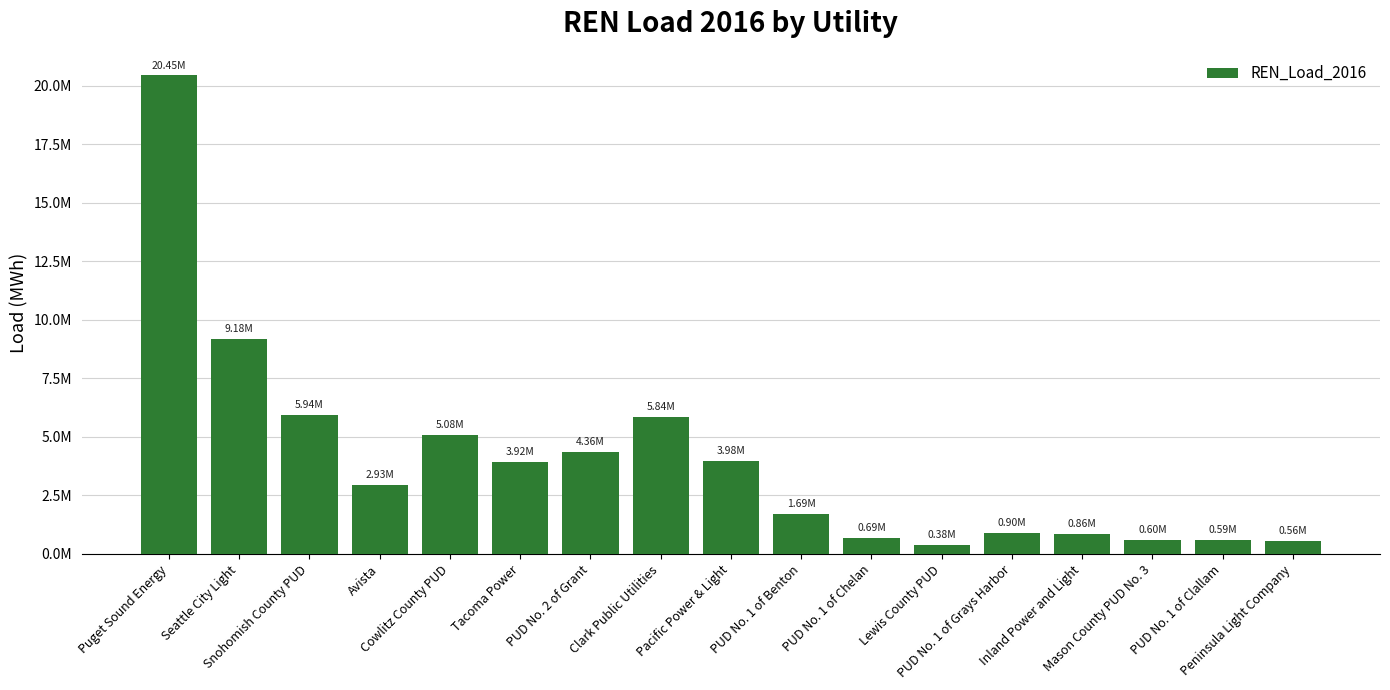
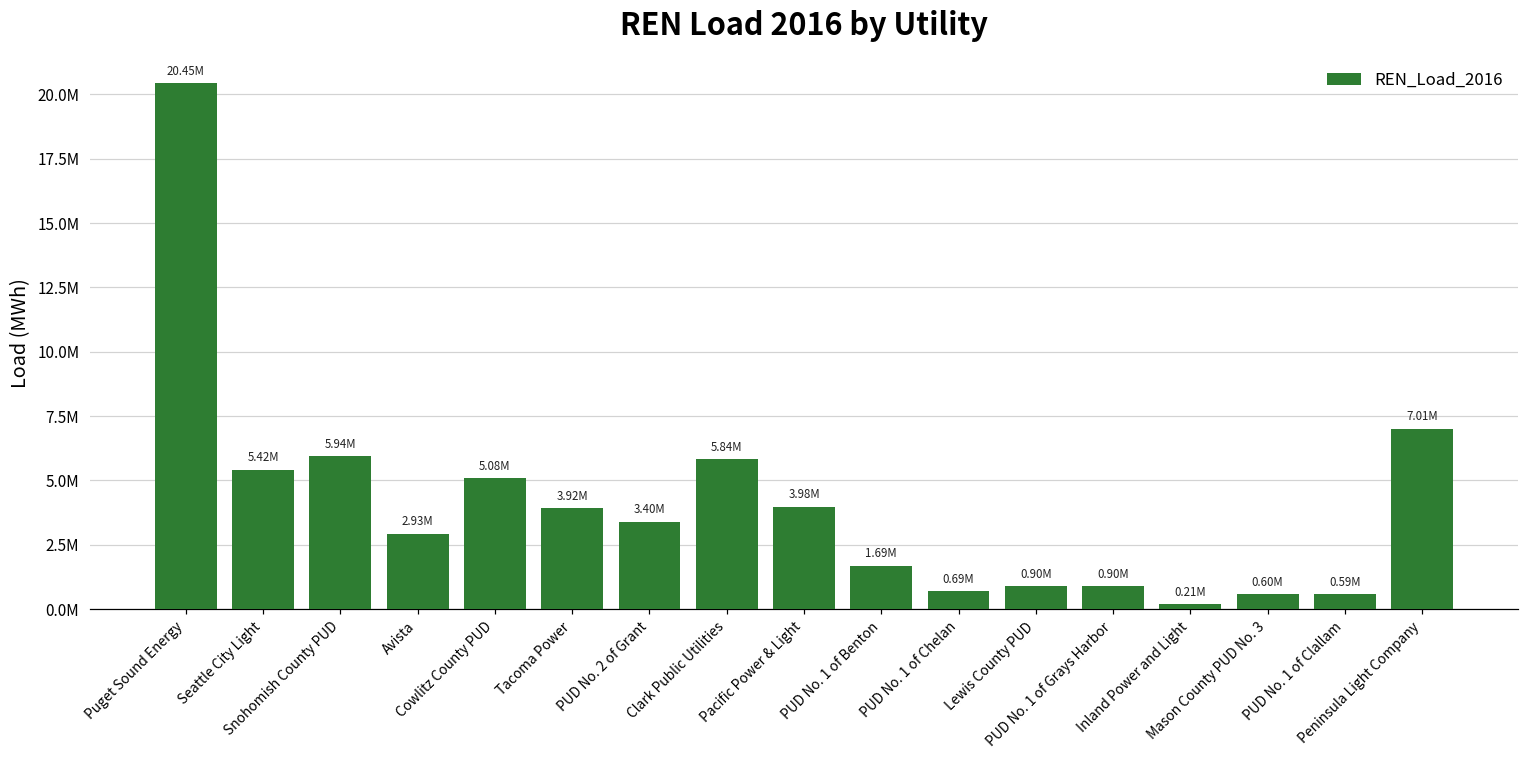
Seattle City Light: 9.18M -> 5.42M
PUD No. 2 of Grant: 4.36M -> 3.40M
Lewis County PUD: 0.38M -> 0.90M
Inland Power and Light: 0.86M -> 0.21M
Peninsula Light Company: 0.56M -> 7.01M
